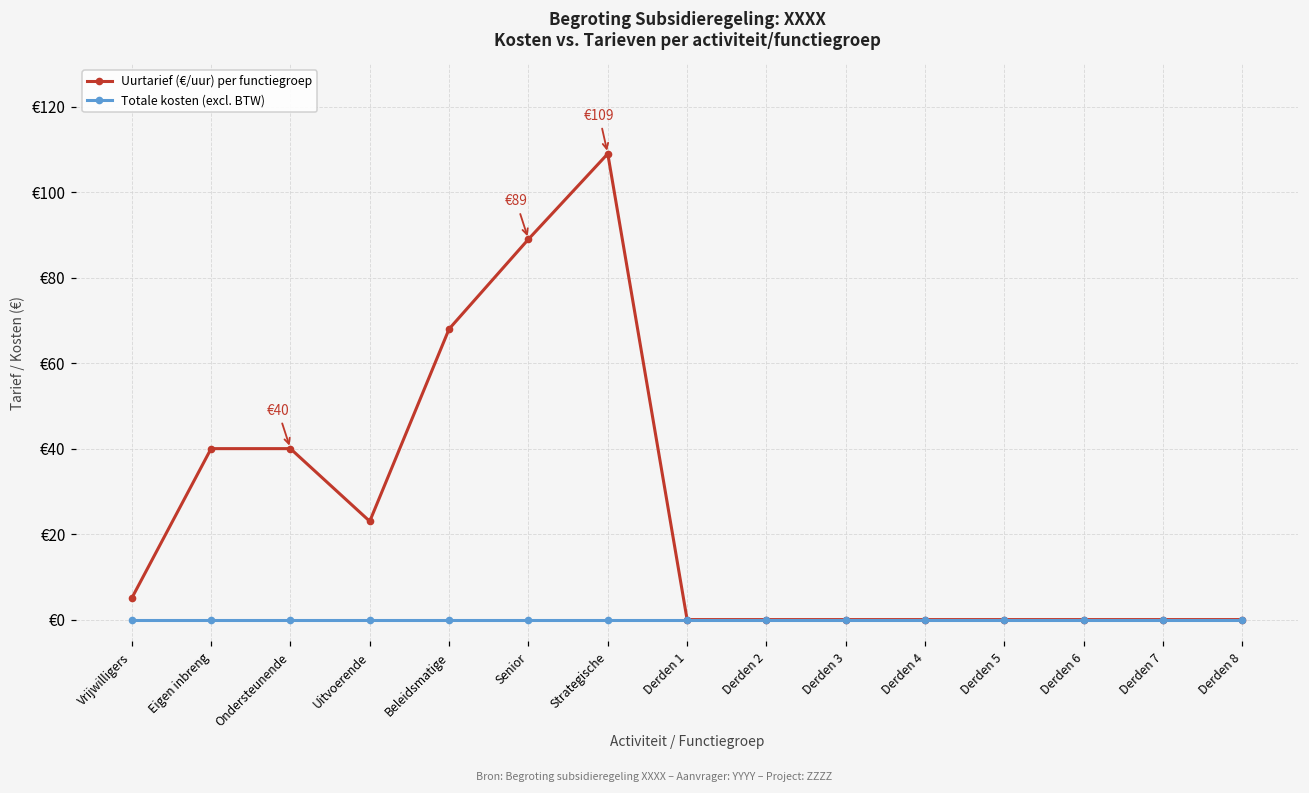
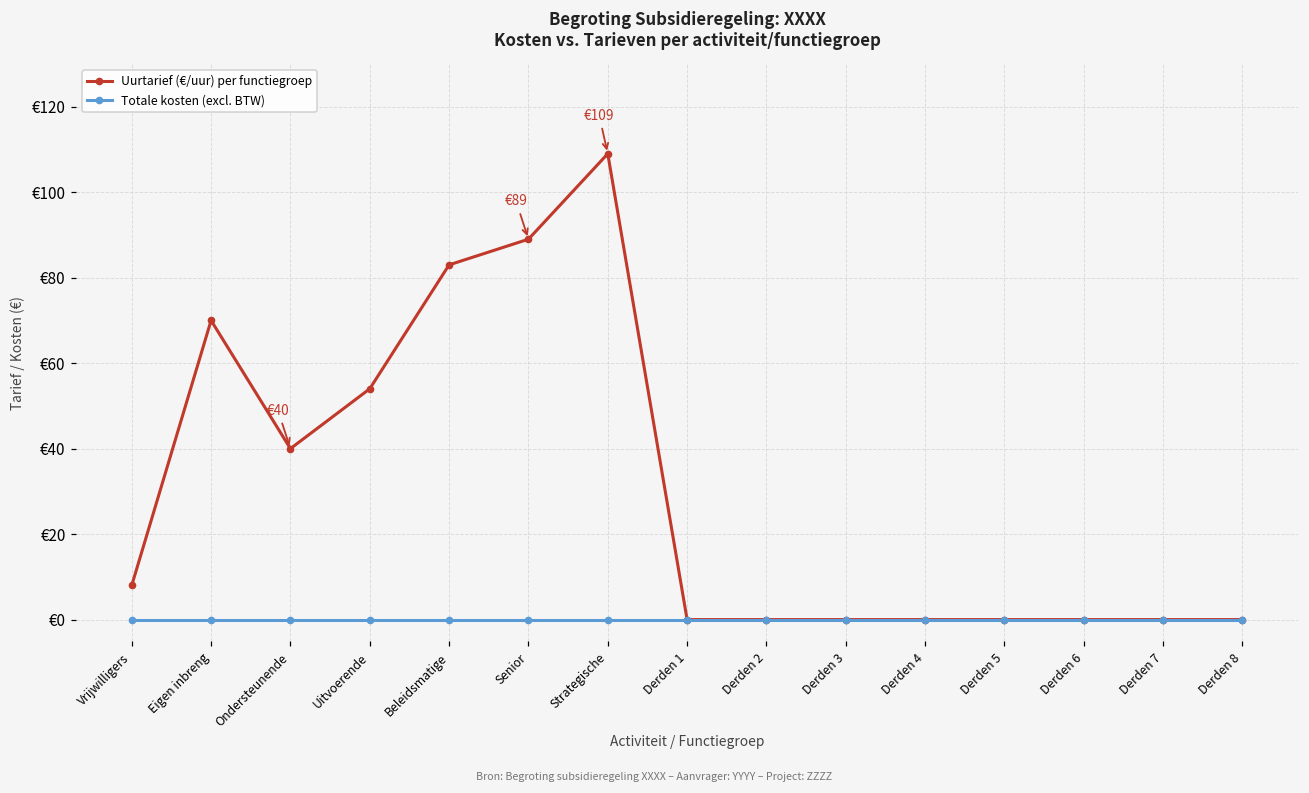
Uurtarief (€/uur) per functiegroep, Vrijwilligers: €5 -> €8
Uurtarief (€/uur) per functiegroep, Eigen inbreng: €40 -> €70
Uurtarief (€/uur) per functiegroep, Uitvoerende: €23 -> €54
Uurtarief (€/uur) per functiegroep, Beleidsmatige: €68 -> €83
